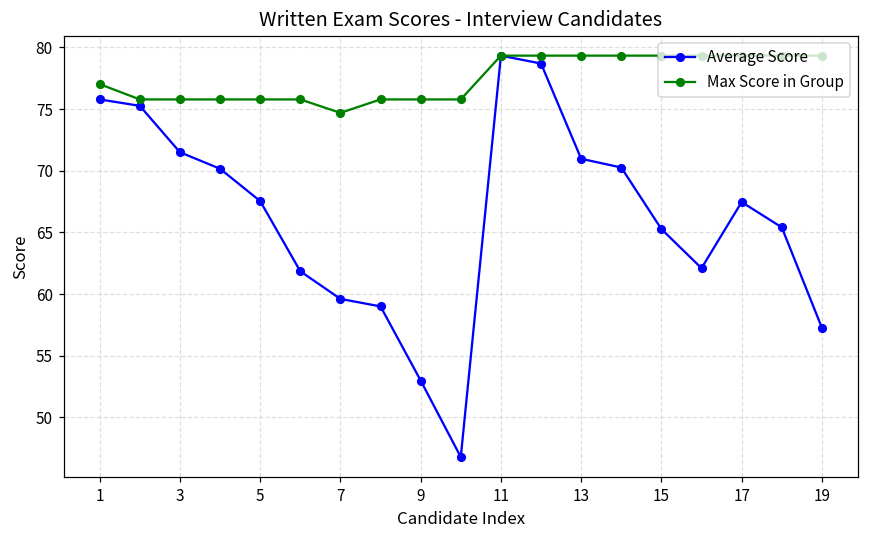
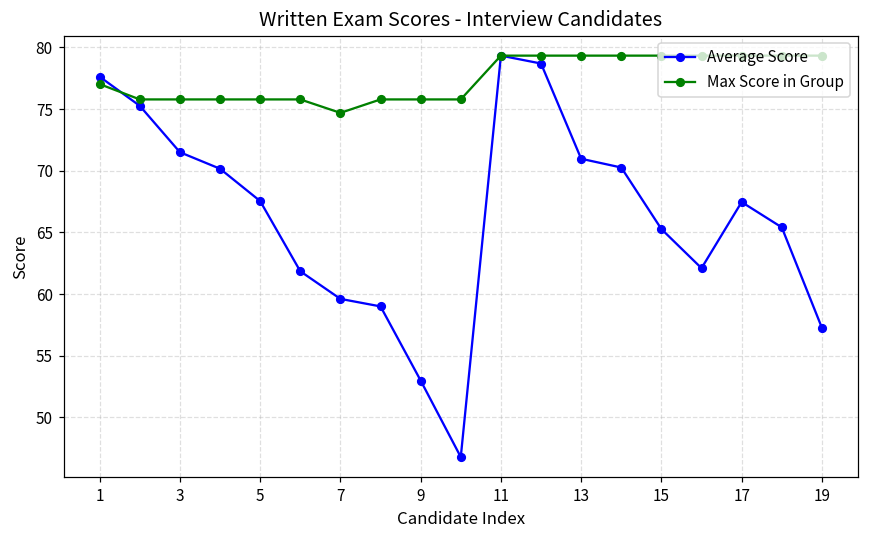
Average Score, 1: 75.8 -> 77.6
